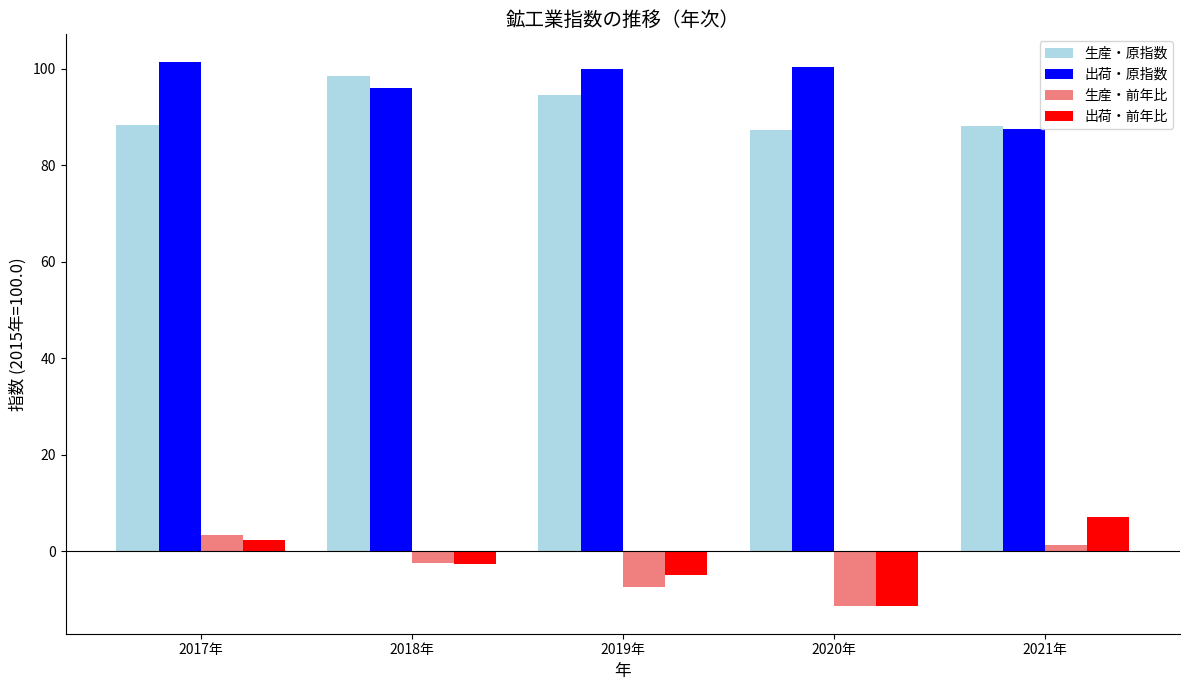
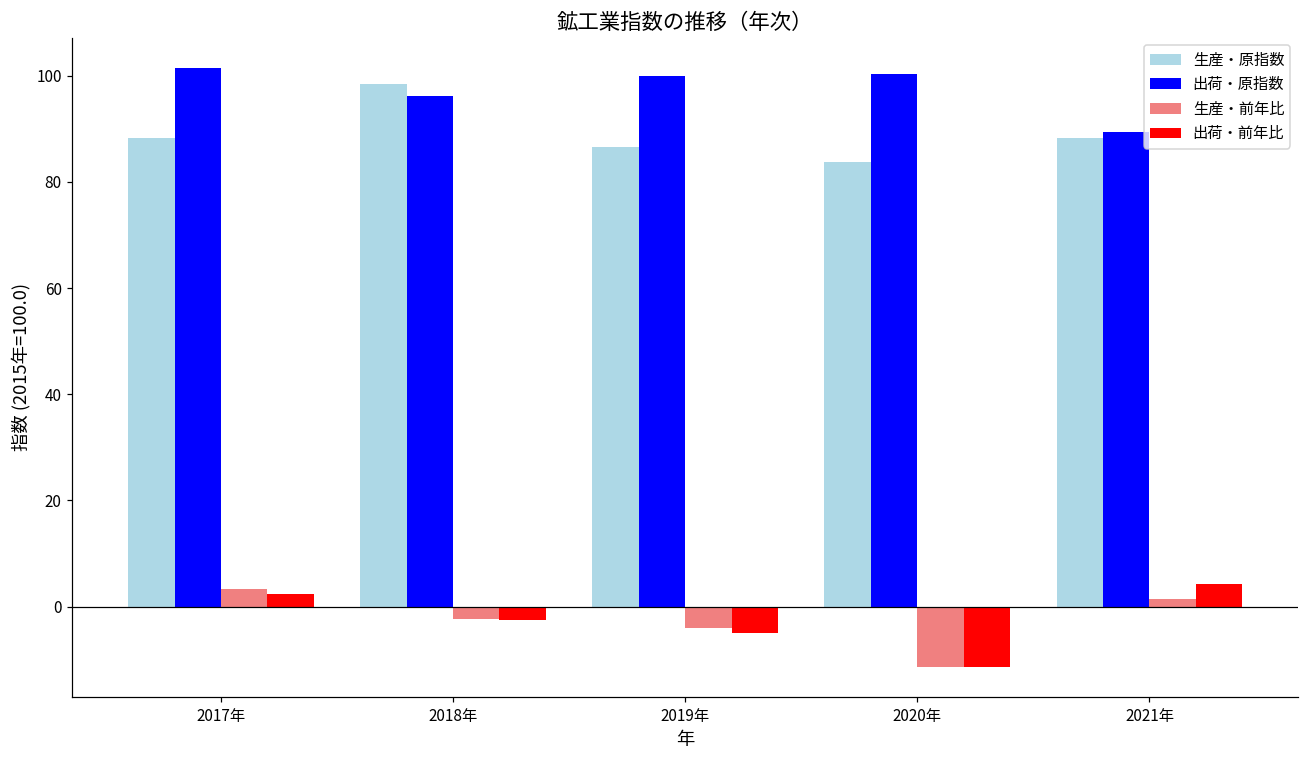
生産・原指数, 2019年: 95 -> 87
生産・前年比, 2019年: -7 -> -4
生産・原指数, 2020年: 87 -> 84
出荷・原指数, 2021年: 88 -> 89
出荷・前年比, 2021年: 7 -> 4
